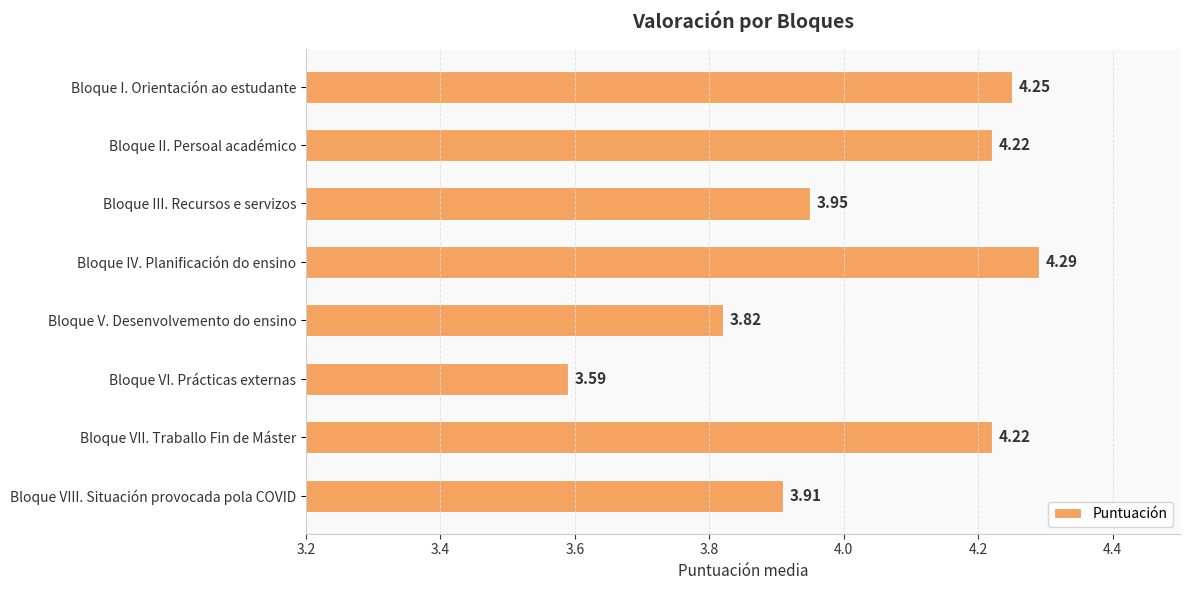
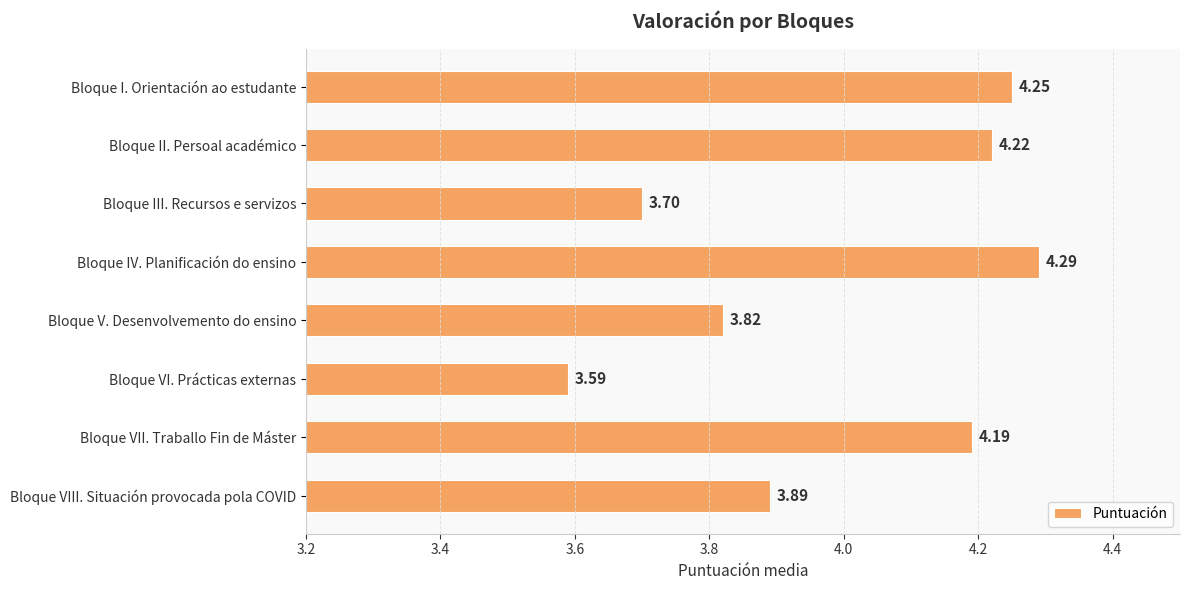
Bloque III. Recursos e servizos: 3.95 -> 3.70
Bloque VII. Traballo Fin de Máster: 4.22 -> 4.19
Bloque VIII. Situación provocada pola COVID: 3.91 -> 3.89
